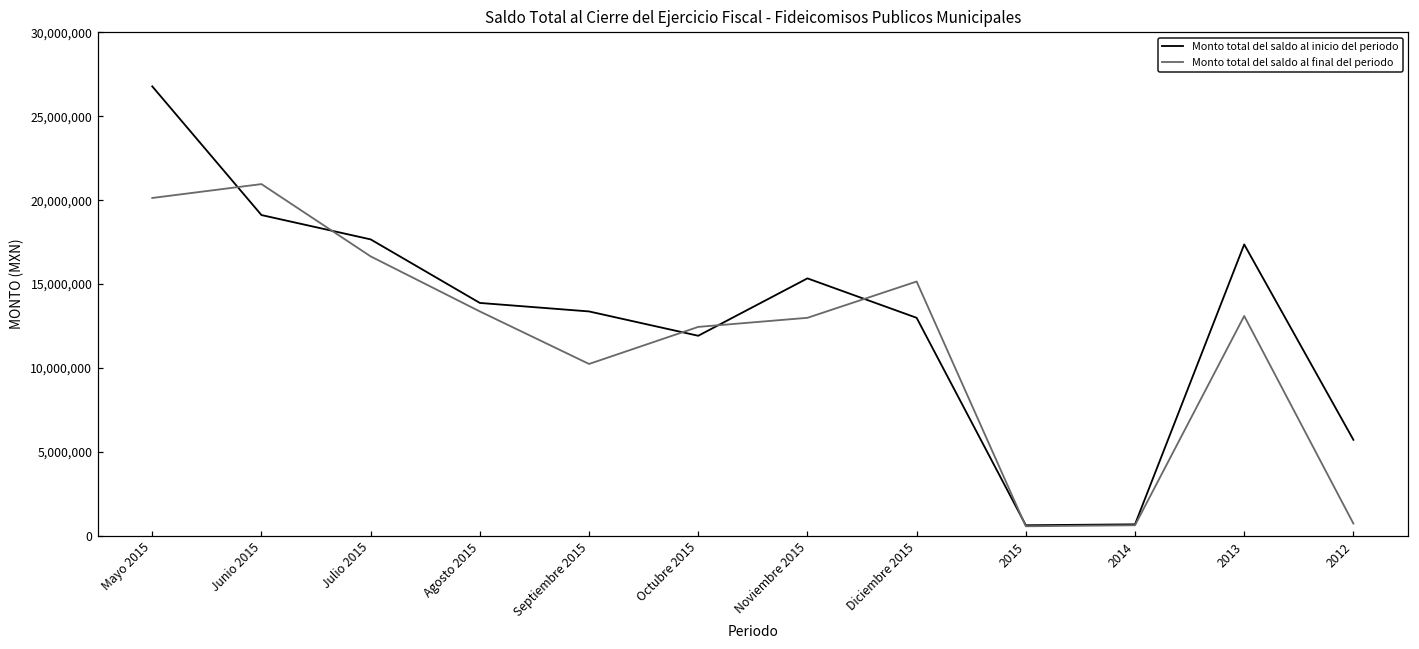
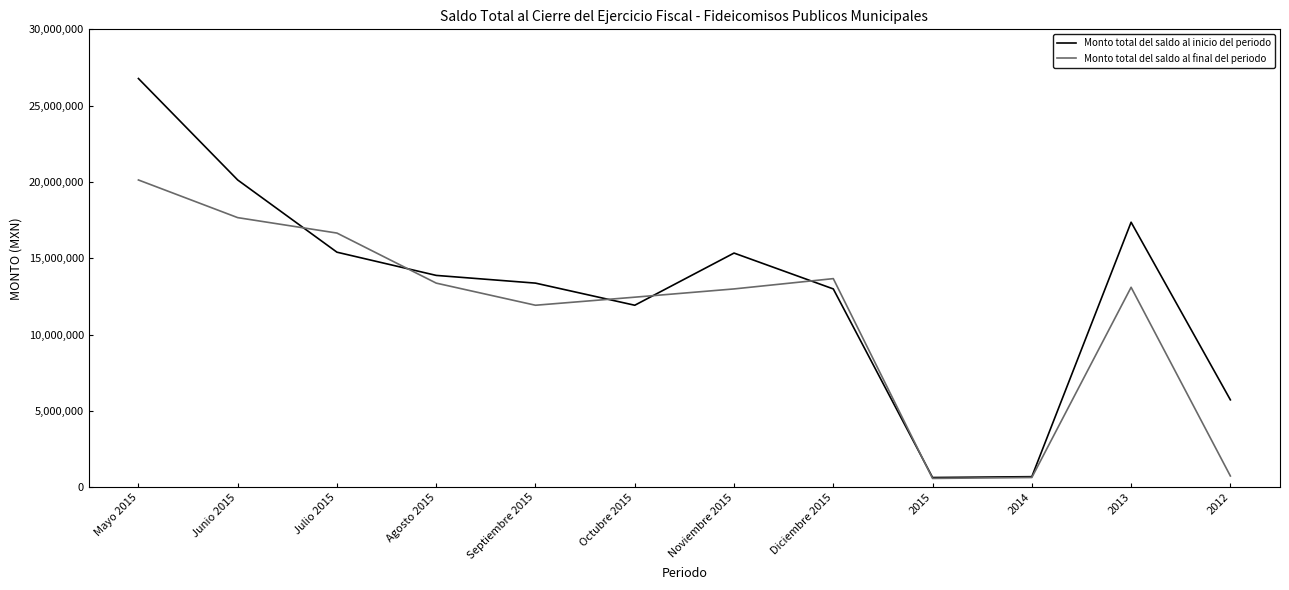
Monto total del saldo al inicio del periodo, Junio 2015: 19,100,000 -> 20,100,000
Monto total del saldo al final del periodo, Junio 2015: 21,000,000 -> 17,700,000
Monto total del saldo al inicio del periodo, Julio 2015: 17,700,000 -> 15,400,000
Monto total del saldo al final del periodo, Septiembre 2015: 10,200,000 -> 11,900,000
Monto total del saldo al final del periodo, Diciembre 2015: 15,200,000 -> 13,700,000
